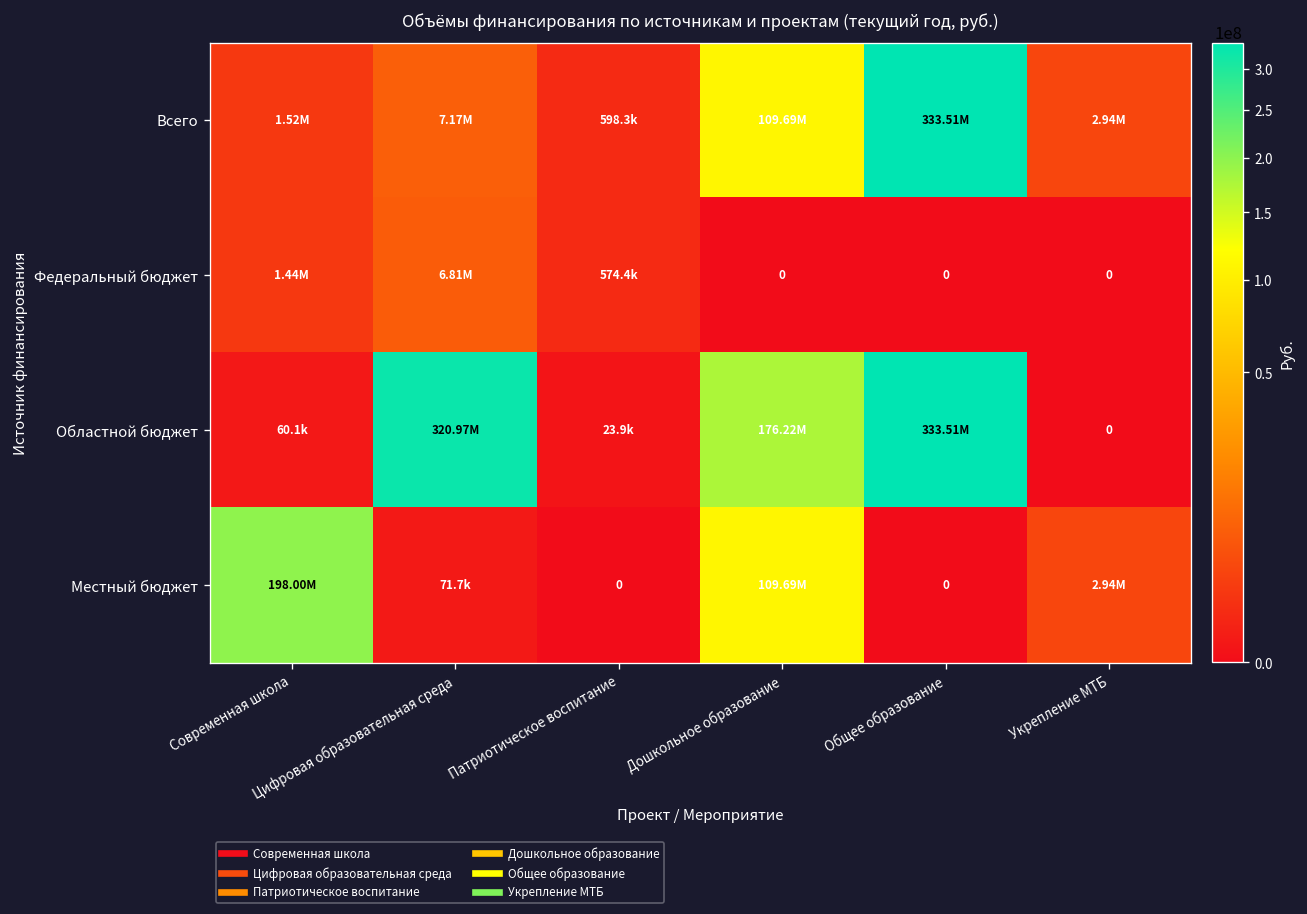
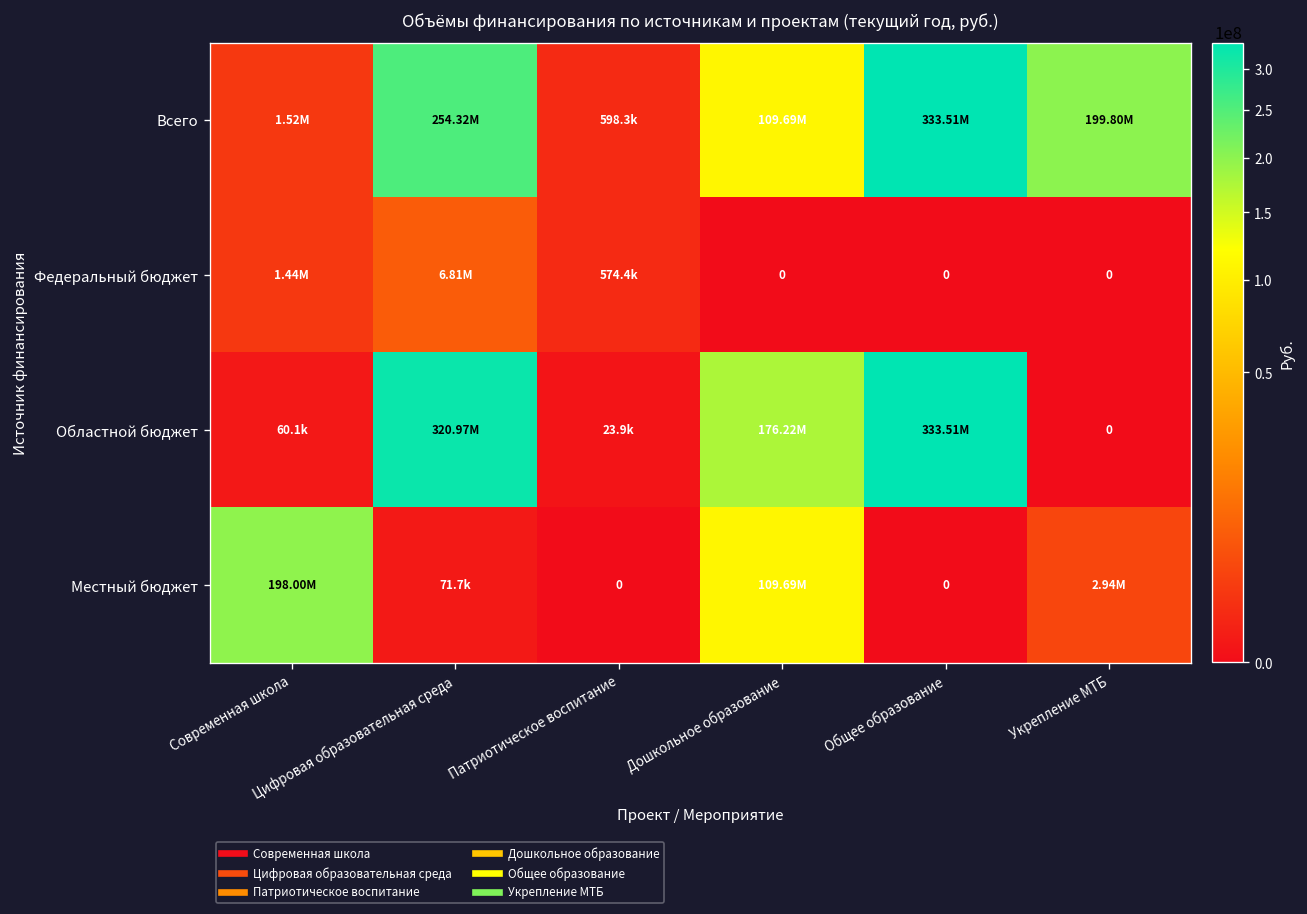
Всего, Цифровая образовательная среда: 7.17M -> 254.32M
Всего, Укрепление МТБ: 2.94M -> 199.80M
